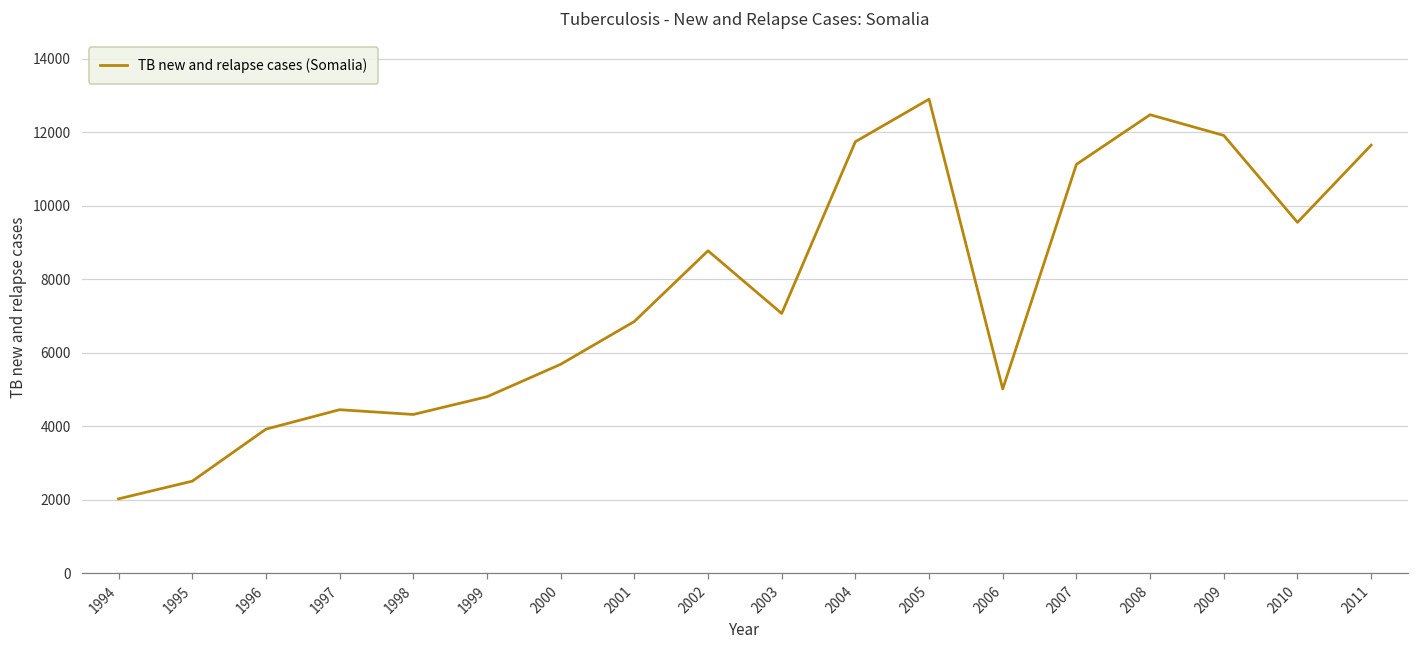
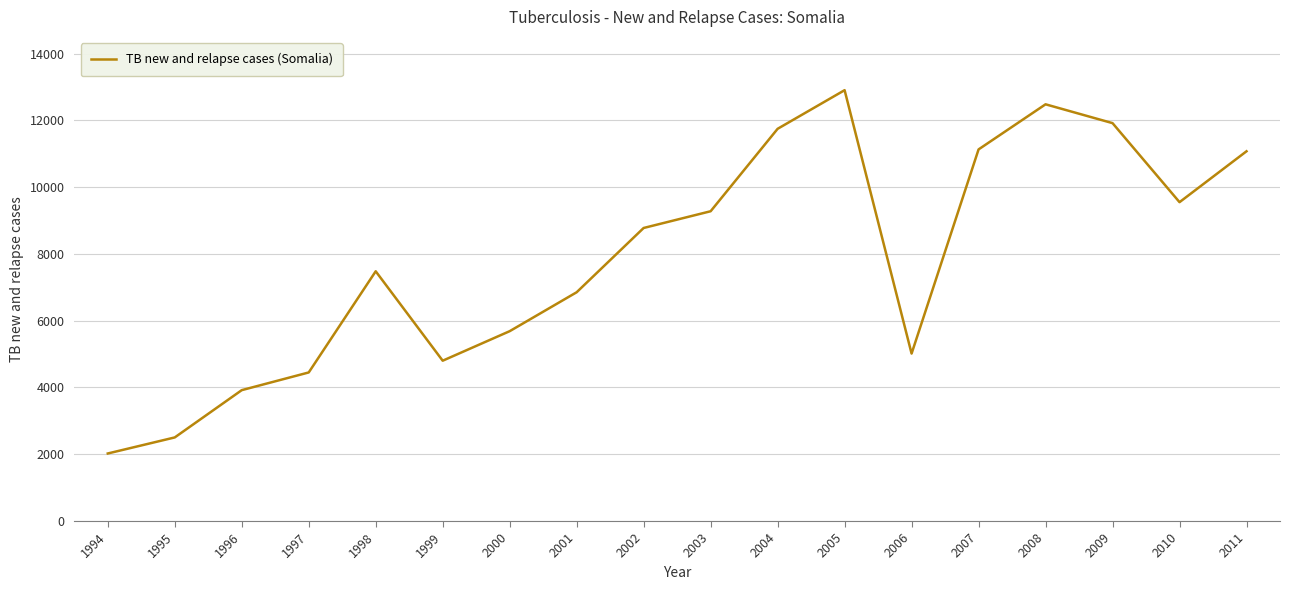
1998: 4300 -> 7500
2003: 7100 -> 9300
2011: 11700 -> 11100
